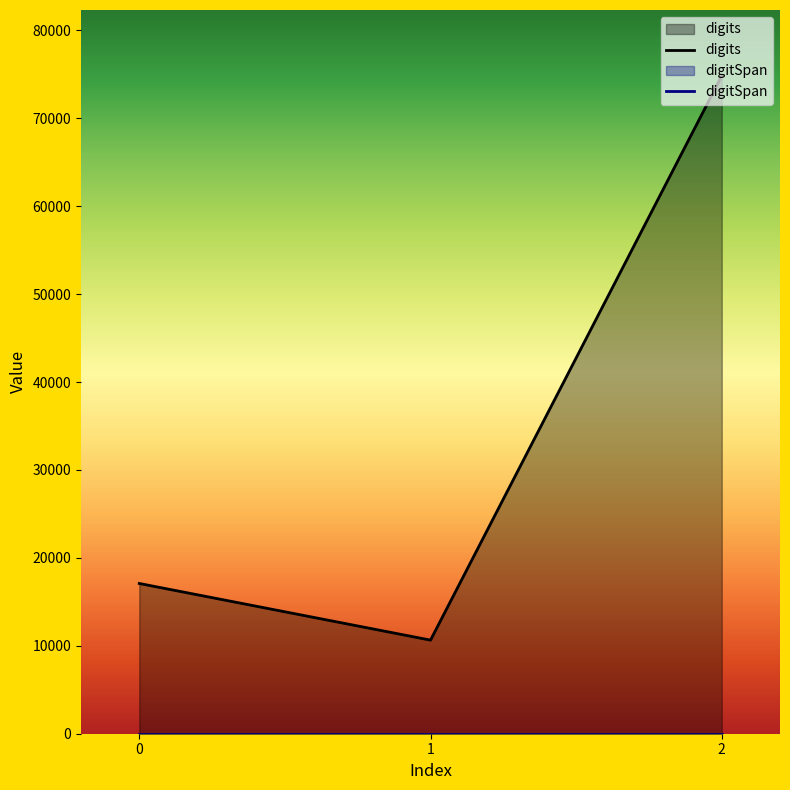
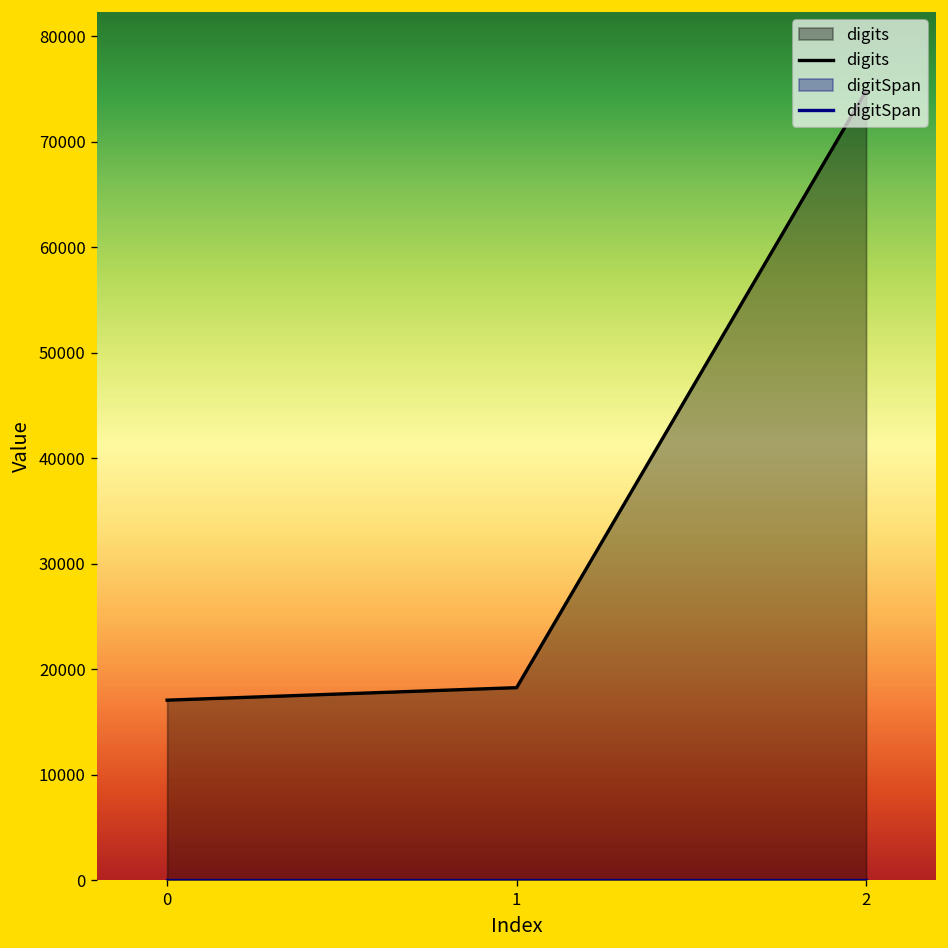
digits, 1: 11000 -> 18000
